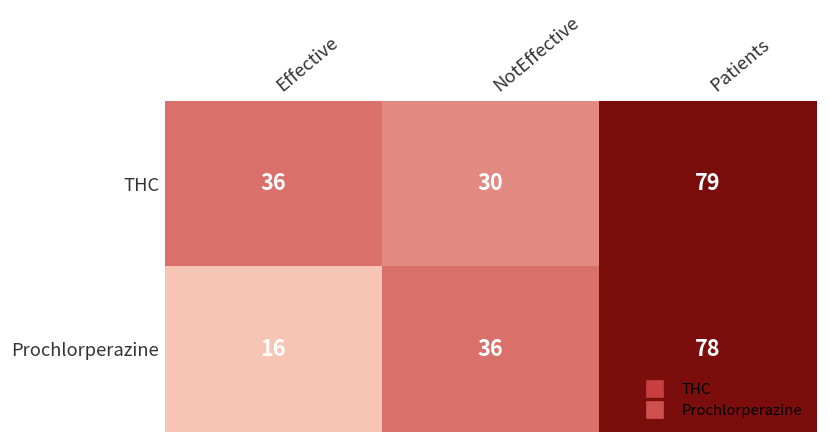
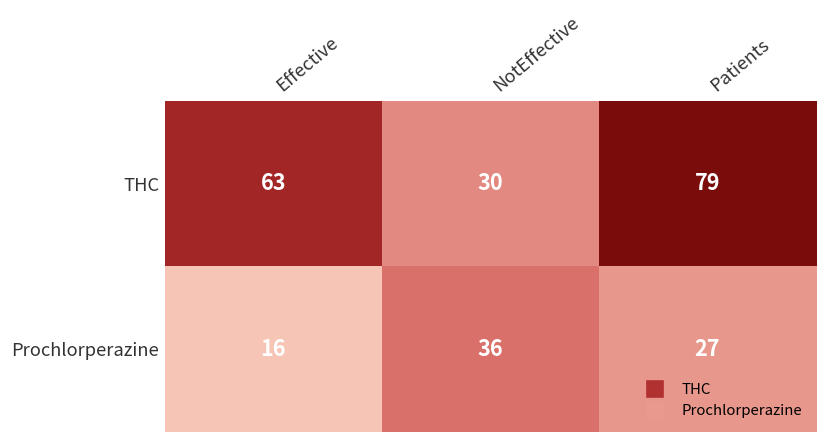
THC, Effective: 36 -> 63
Prochlorperazine, Patients: 78 -> 27
